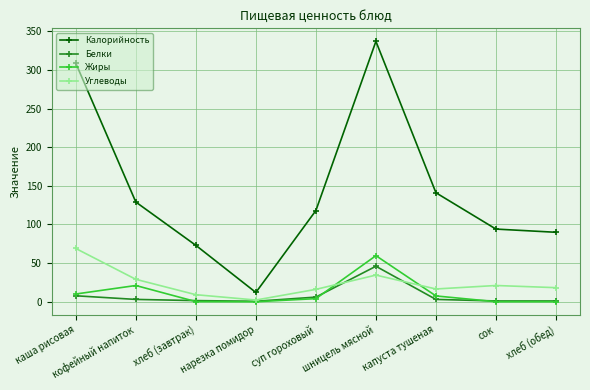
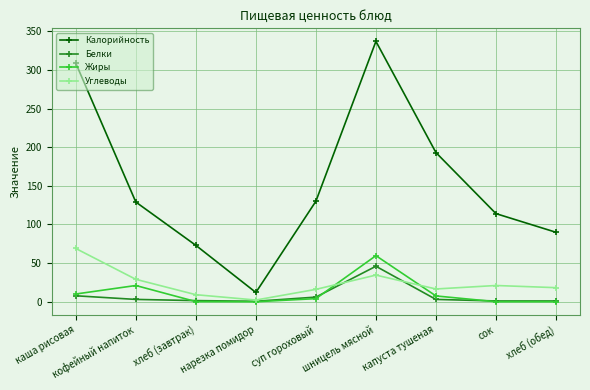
Калорийность, суп гороховый: 120 -> 130
Калорийность, капуста тушеная: 140 -> 190
Калорийность, сок: 90 -> 110
